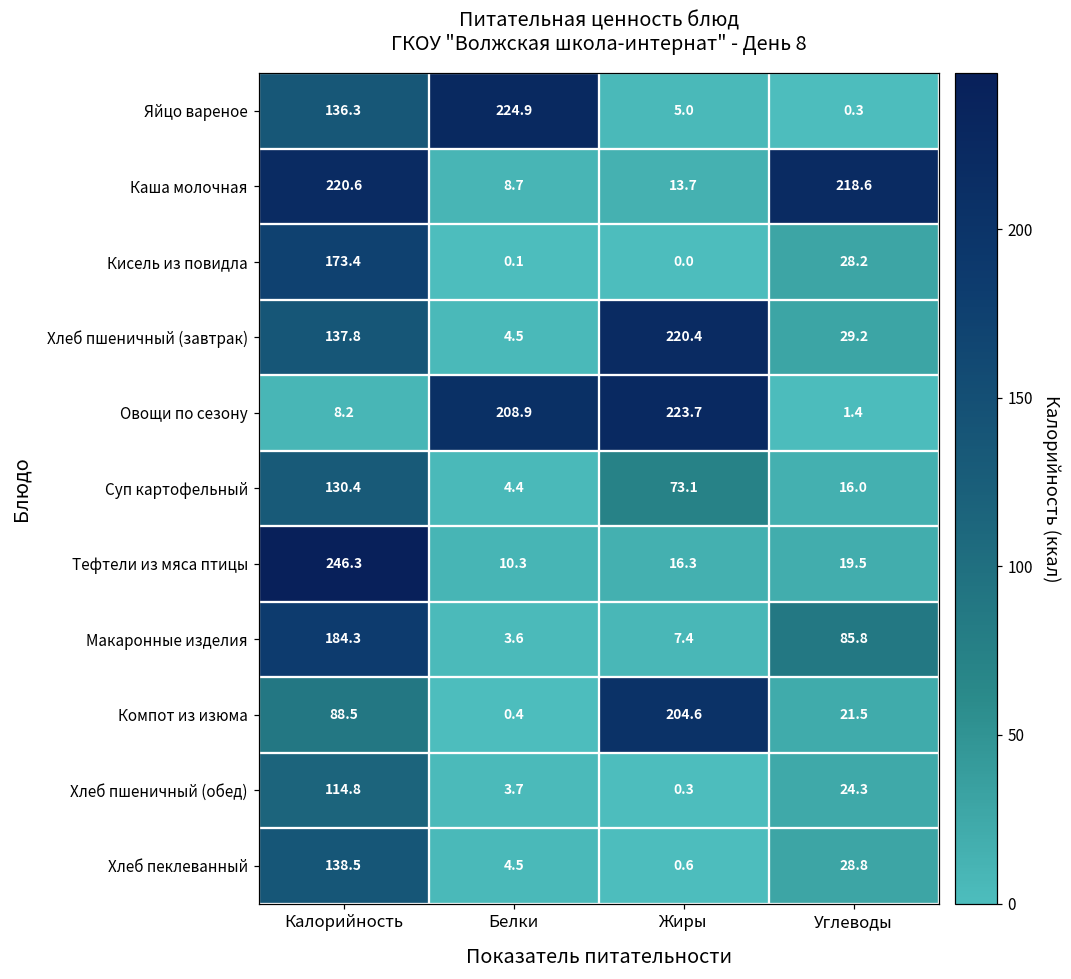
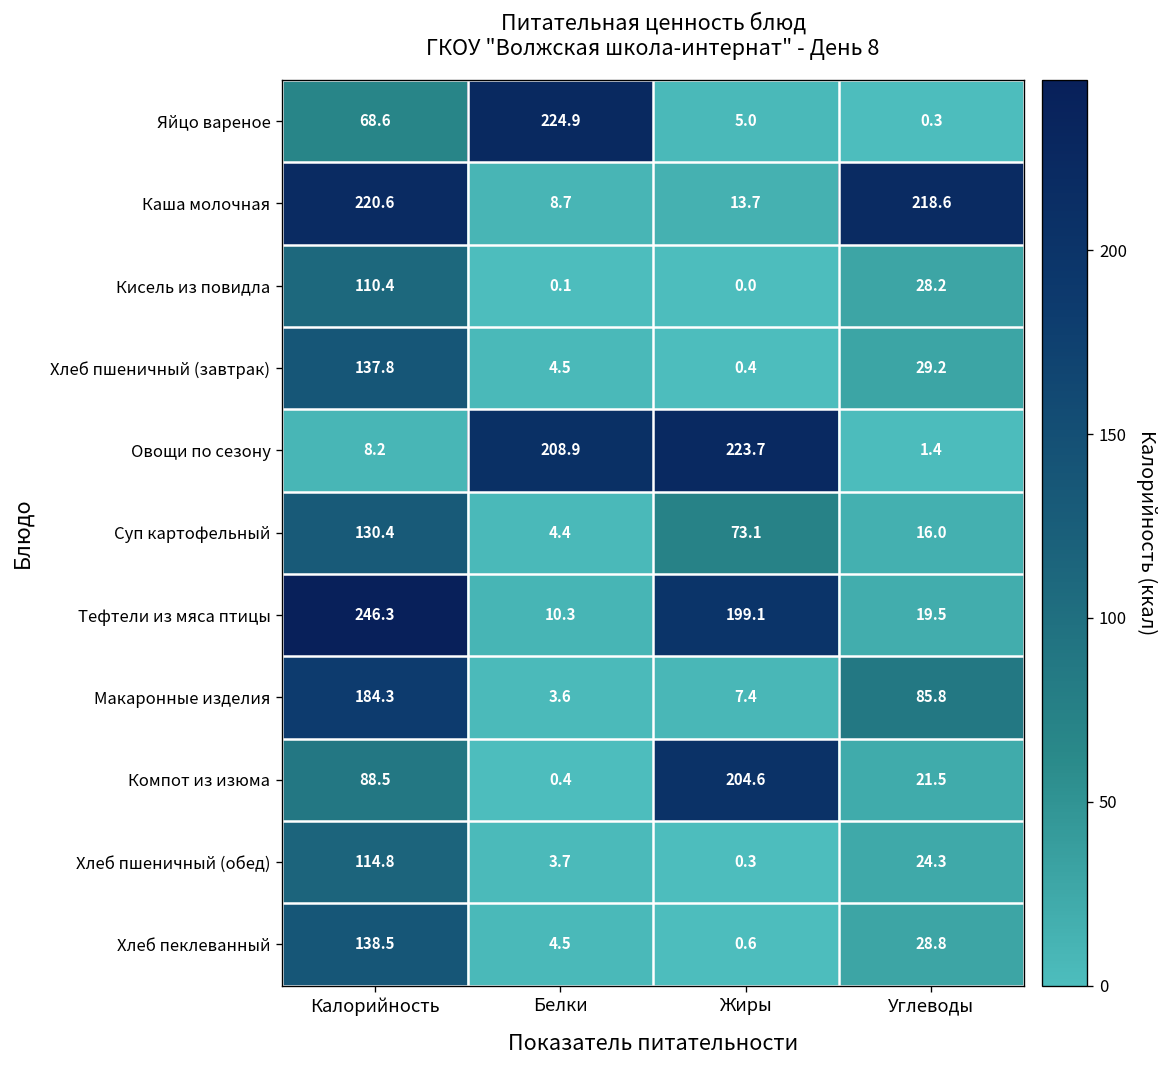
Яйцо вареное, Калорийность: 136.3 -> 68.6
Кисель из повидла, Калорийность: 173.4 -> 110.4
Хлеб пшеничный (завтрак), Жиры: 220.4 -> 0.4
Тефтели из мяса птицы, Жиры: 16.3 -> 199.1
